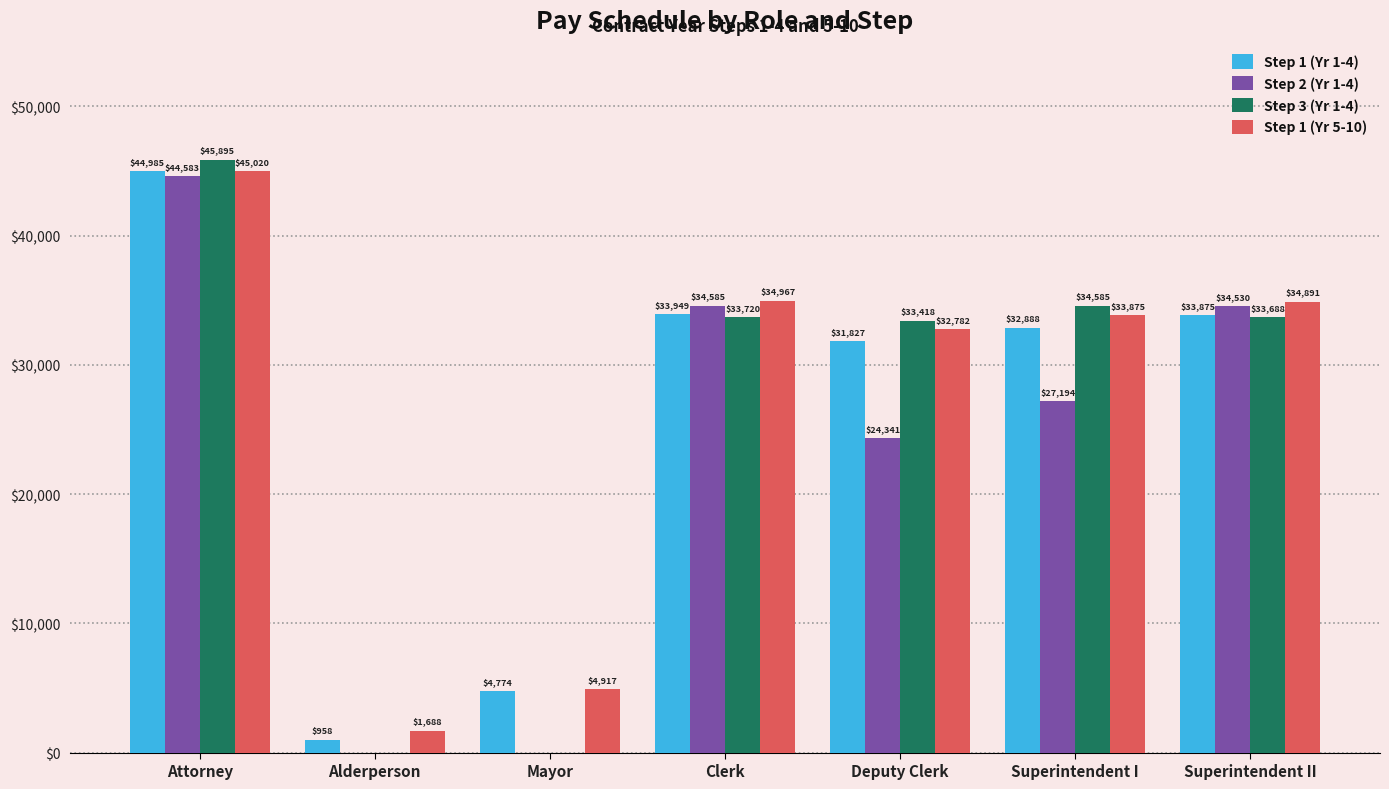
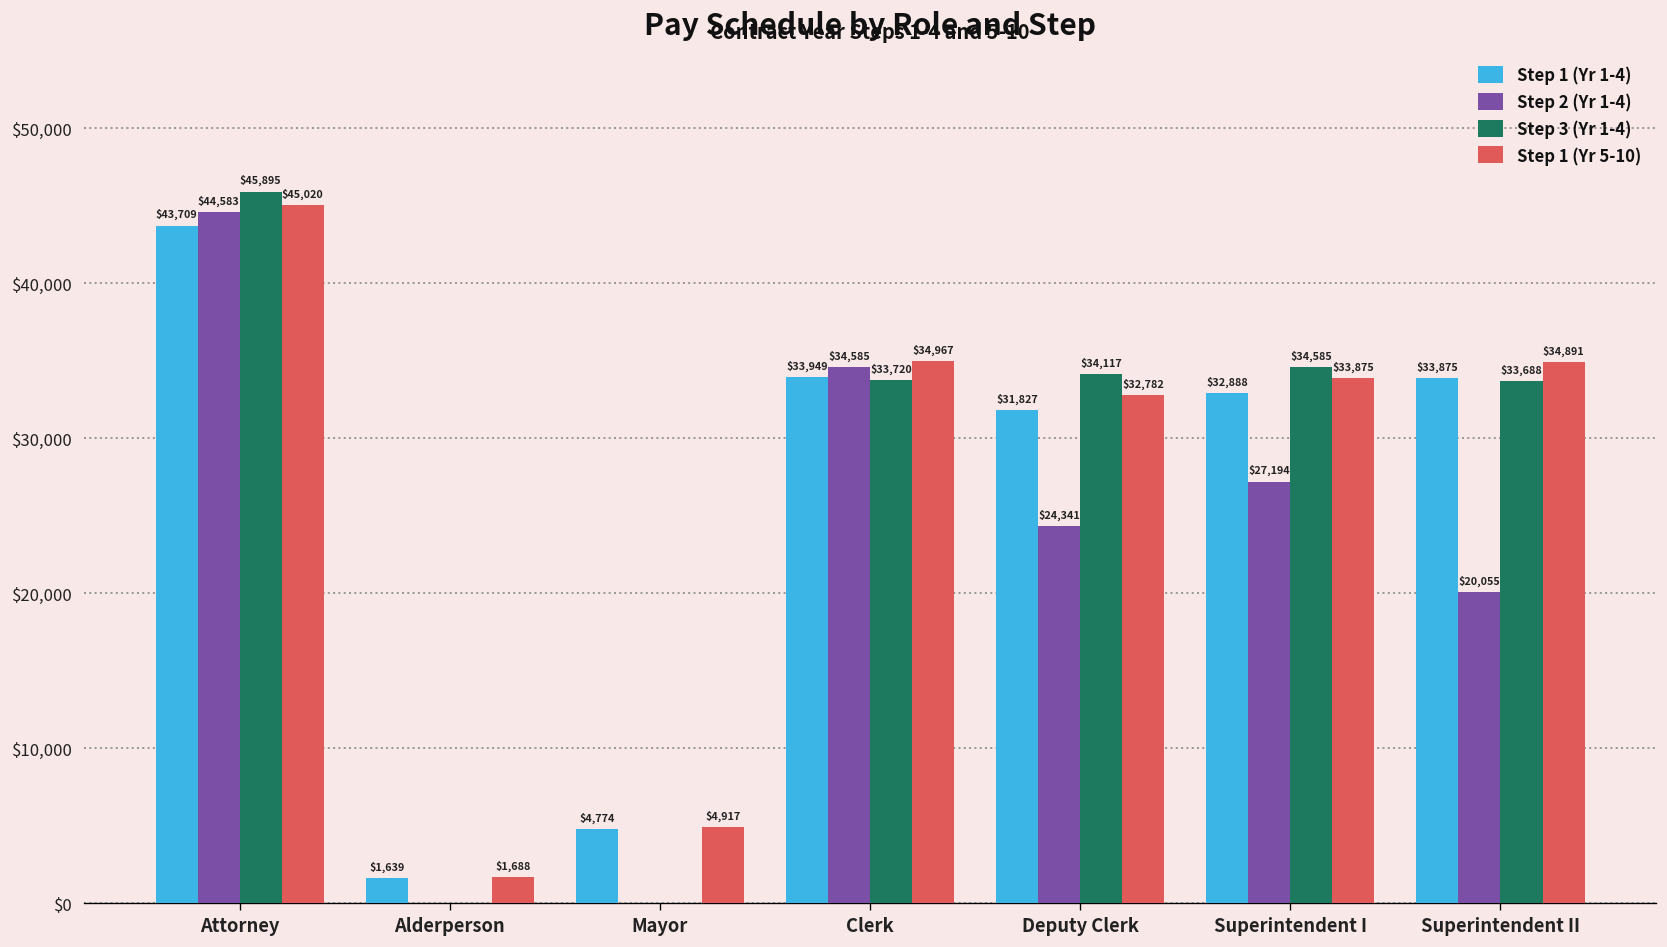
Step 1 (Yr 1-4), Attorney: $44,985 -> $43,709
Step 1 (Yr 1-4), Alderperson: $958 -> $1,639
Step 3 (Yr 1-4), Deputy Clerk: $33,418 -> $34,117
Step 2 (Yr 1-4), Superintendent II: $34,530 -> $20,055
